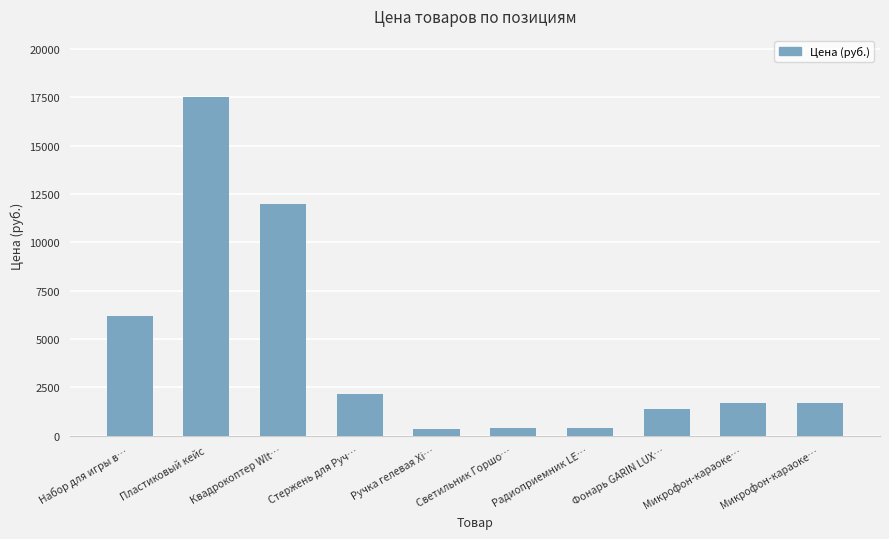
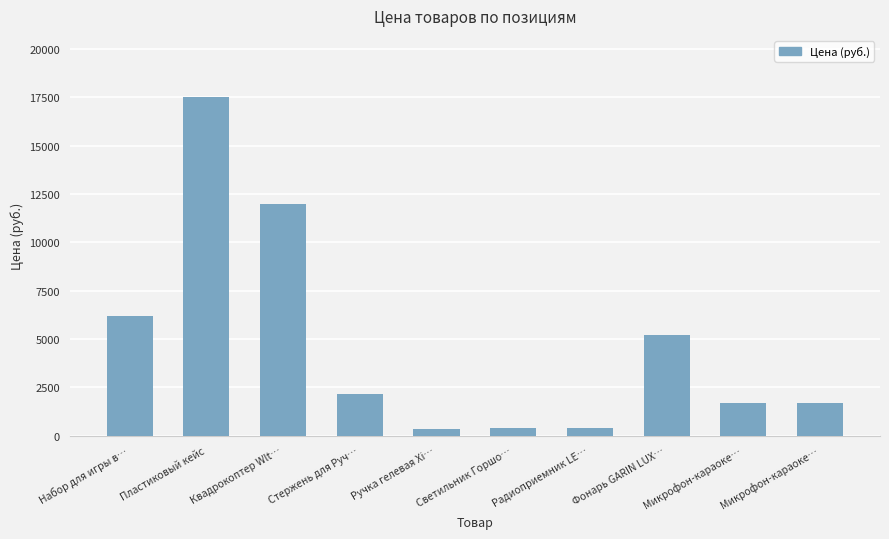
Фонарь GARIN LUX…: 1400 -> 5200
